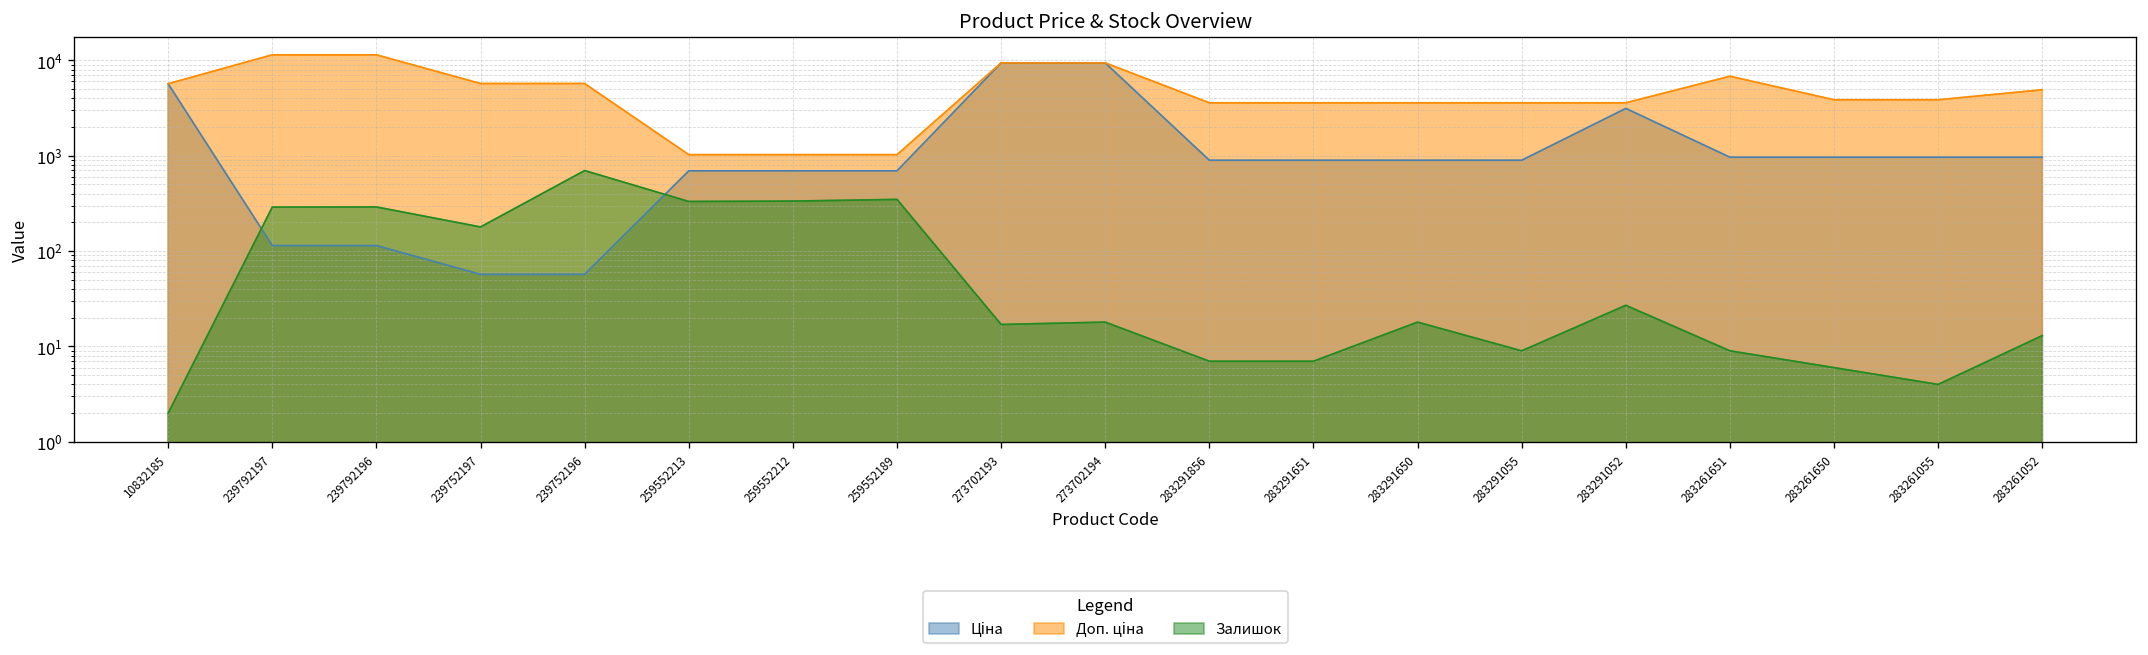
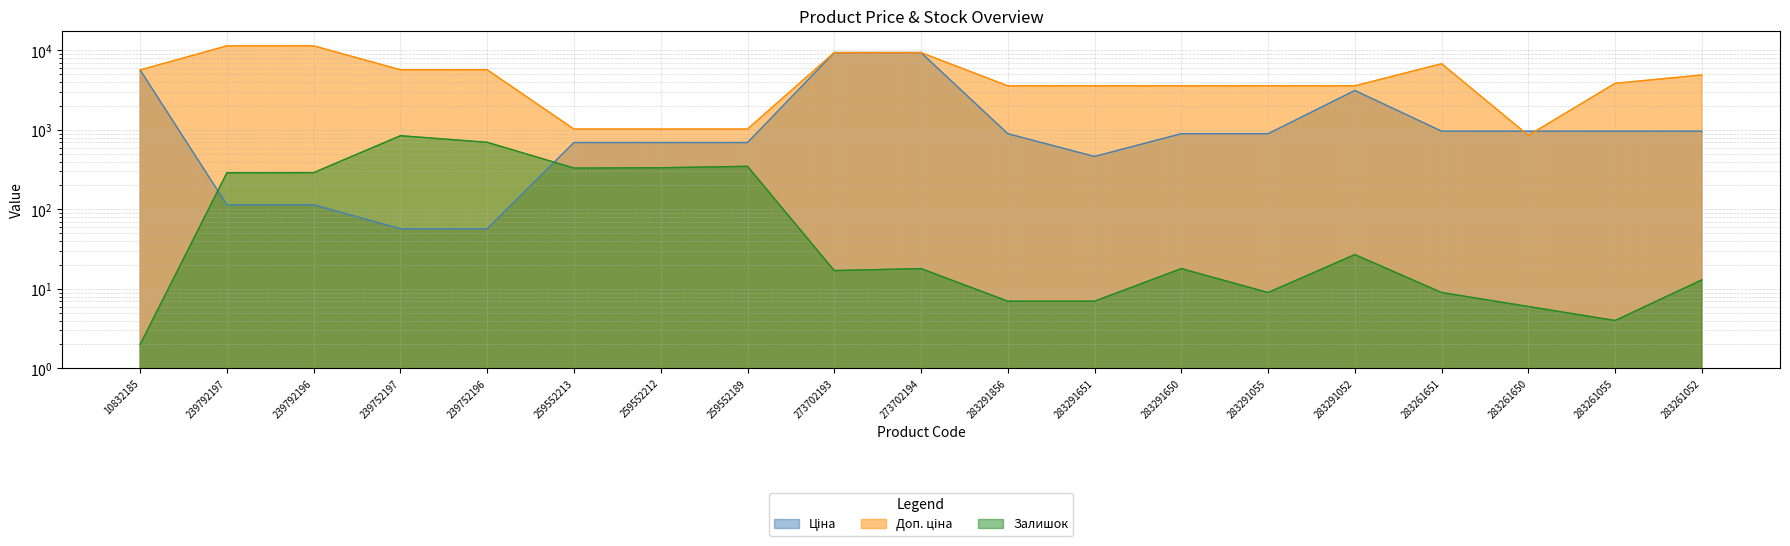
Залишок, 239752197: 180 -> 800
Ціна, 283291651: 900 -> 500
Доп. ціна, 283261650: 4000 -> 900
